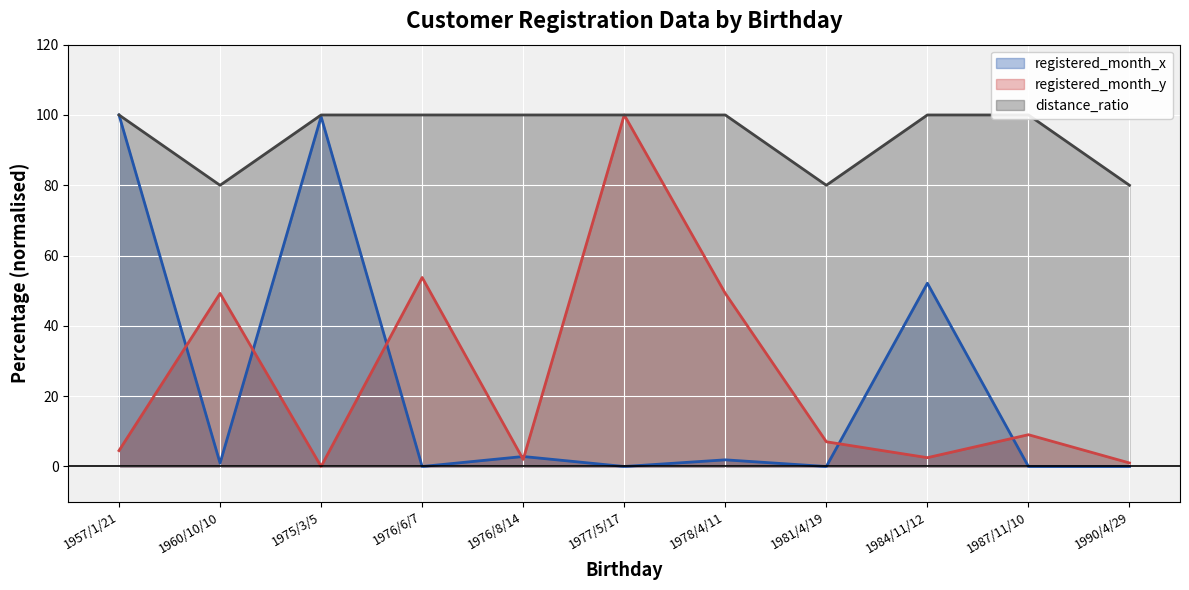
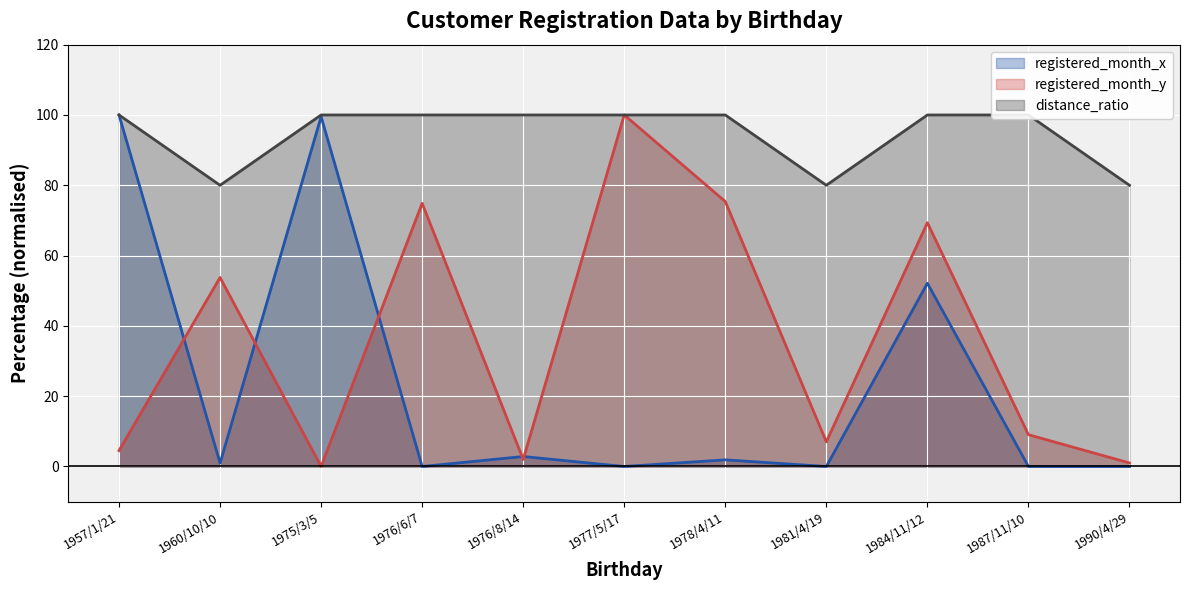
registered_month_y, 1960/10/10: 49 -> 54
registered_month_y, 1976/6/7: 54 -> 75
registered_month_y, 1978/4/11: 49 -> 75
registered_month_y, 1984/11/12: 3 -> 69
